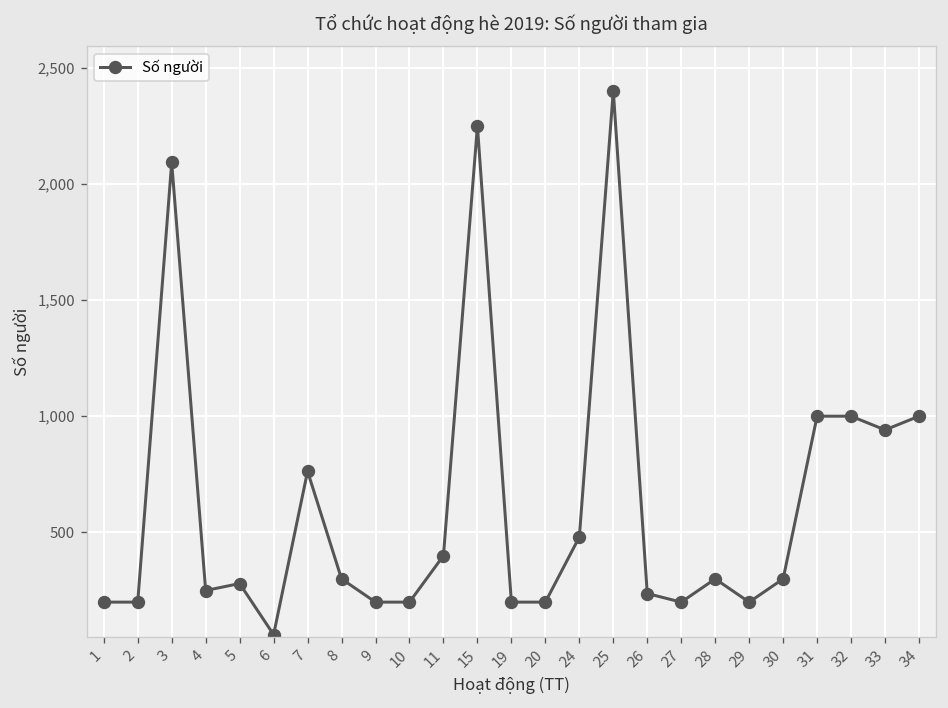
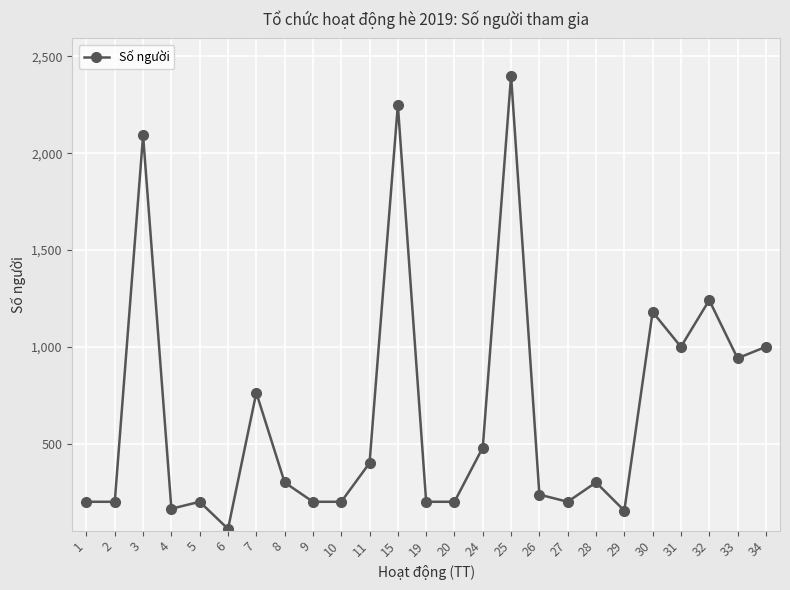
4: 250 -> 160
5: 280 -> 200
29: 200 -> 150
30: 300 -> 1,180
32: 1,000 -> 1,240
